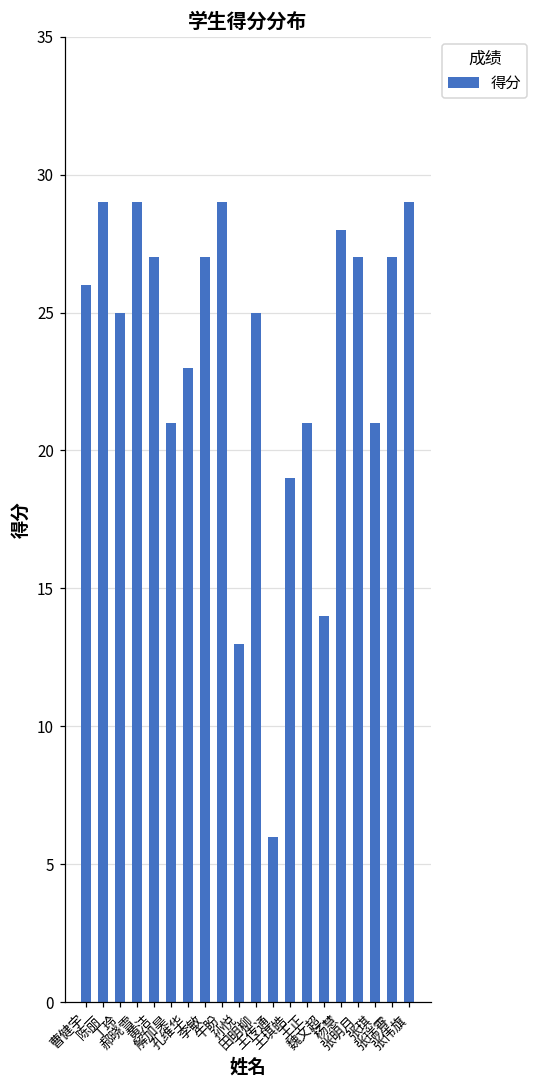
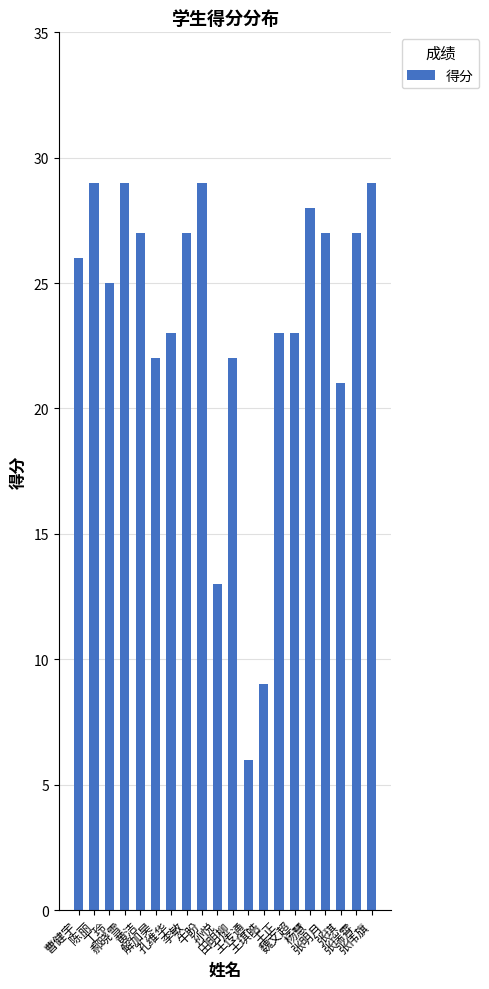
解加昊: 21 -> 22
田明柳: 25 -> 22
王琪皓: 19 -> 9
王正: 21 -> 23
魏文超: 14 -> 23
